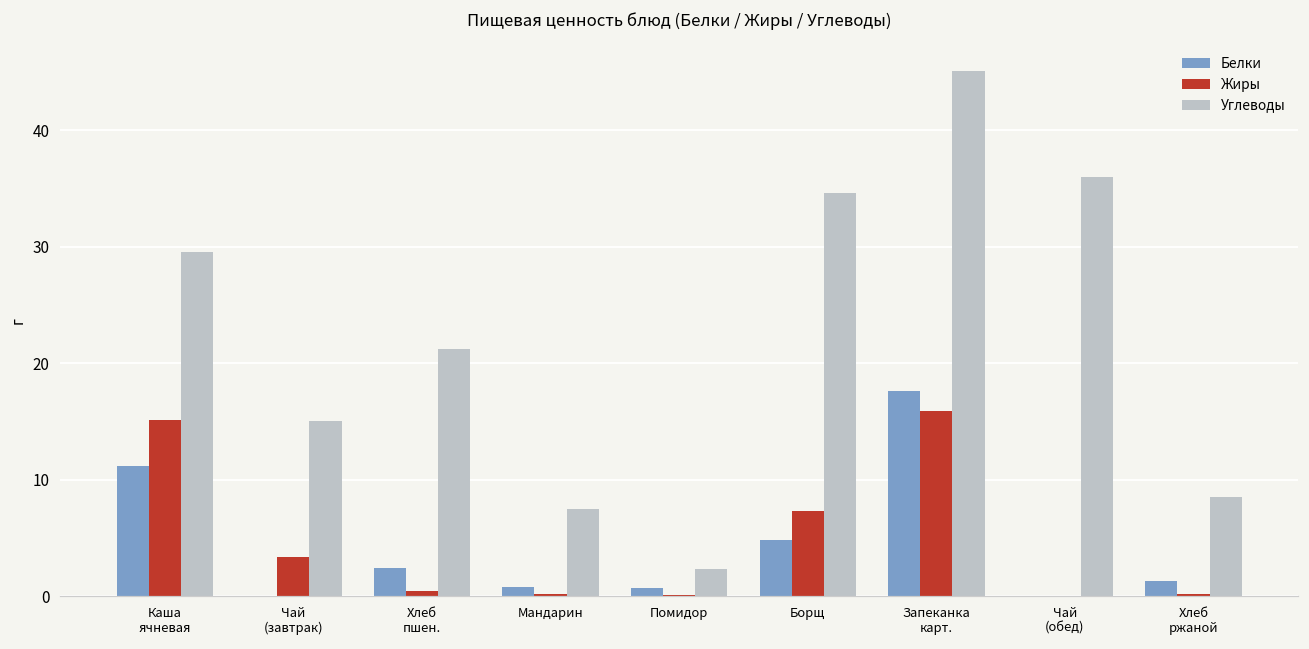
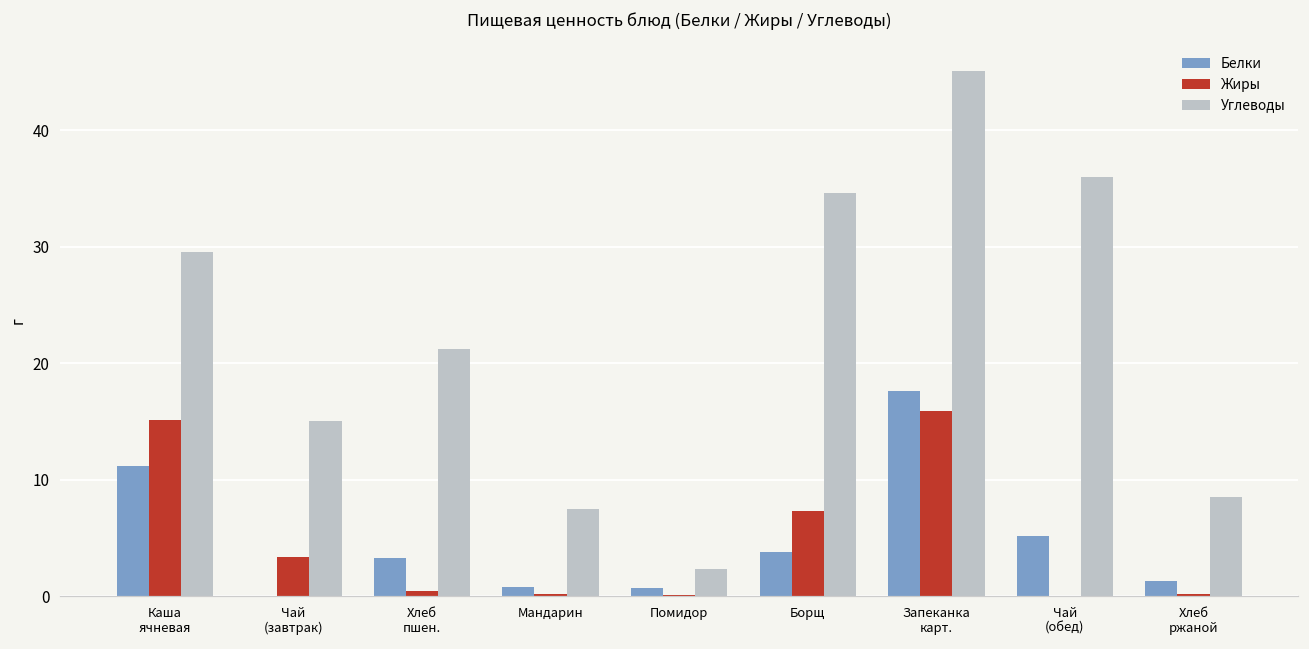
Белки, Хлеб пшен.: 2.4 -> 3.3
Белки, Борщ: 4.8 -> 3.8
Белки, Чай (обед): 0.0 -> 5.2
